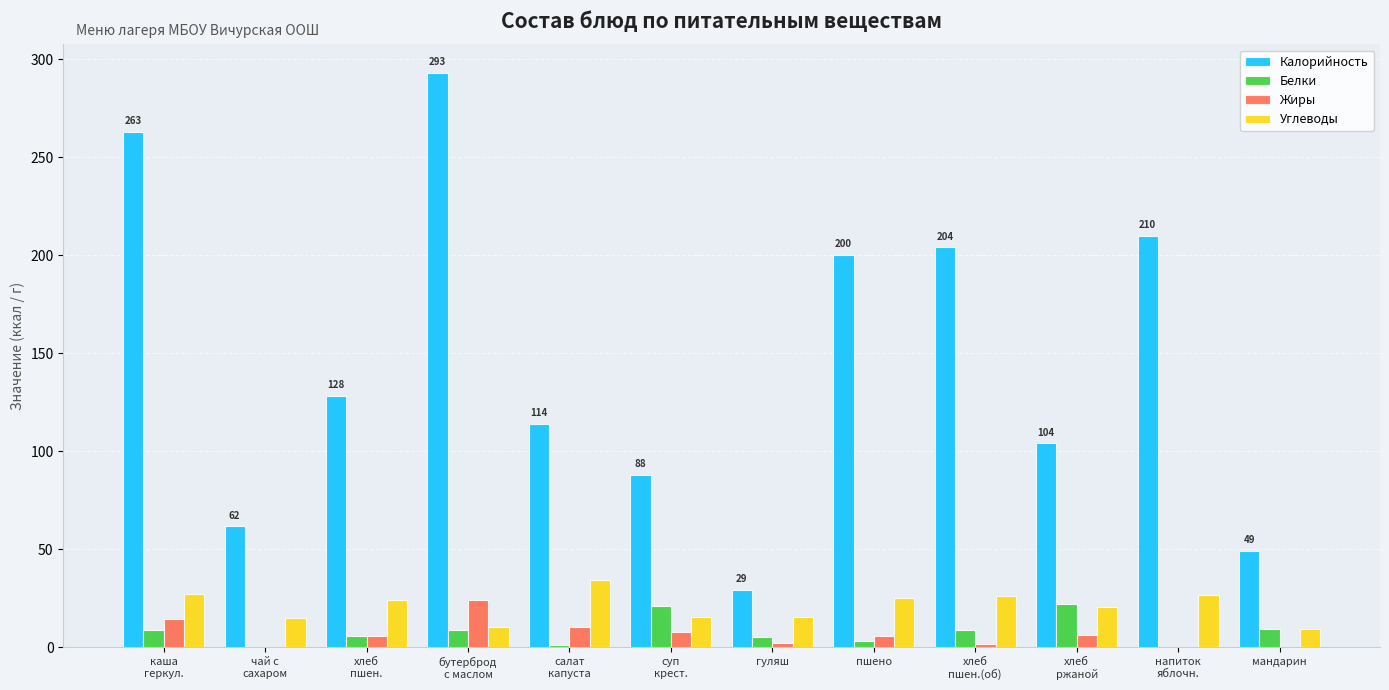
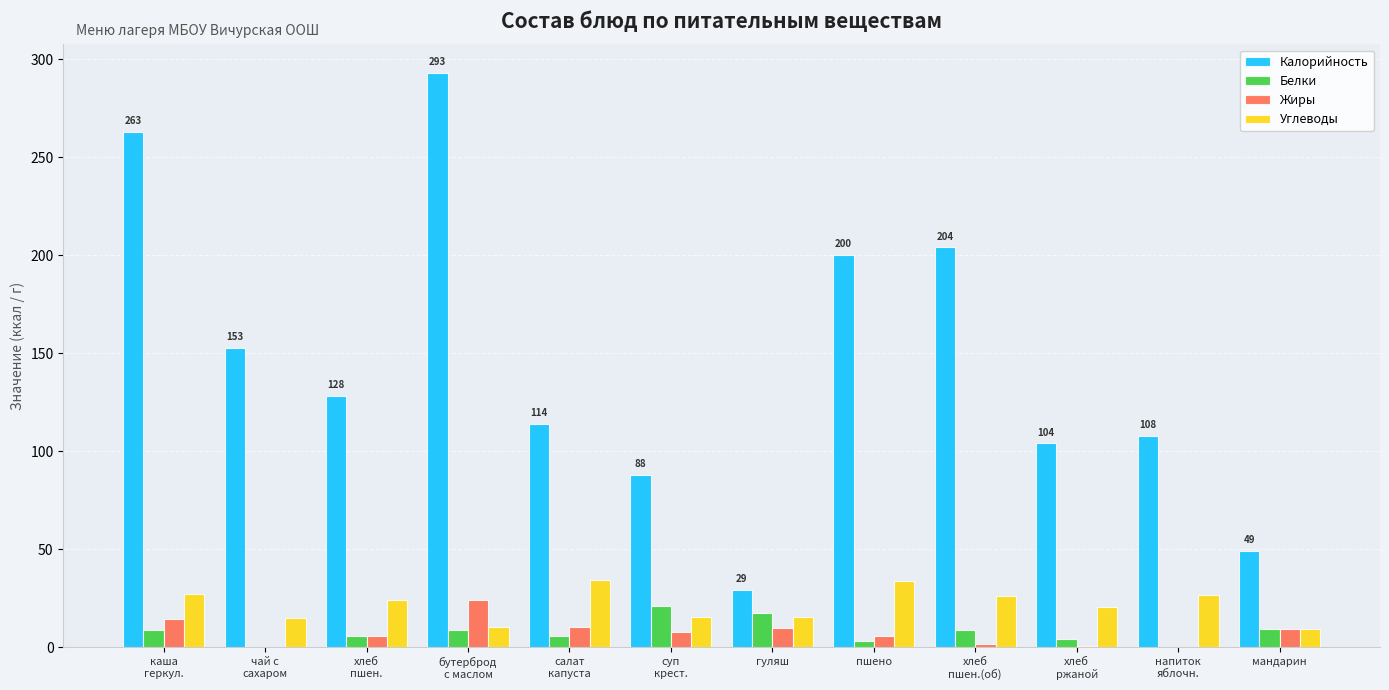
Калорийность, чай с сахаром: 62 -> 153
Белки, салат капуста: 1 -> 6
Белки, гуляш: 5 -> 17
Жиры, гуляш: 2 -> 10
Углеводы, пшено: 25 -> 34
Белки, хлеб ржаной: 22 -> 4
Жиры, хлеб ржаной: 6 -> 1
Калорийность, напиток яблочн.: 210 -> 108
Жиры, мандарин: 0 -> 9
